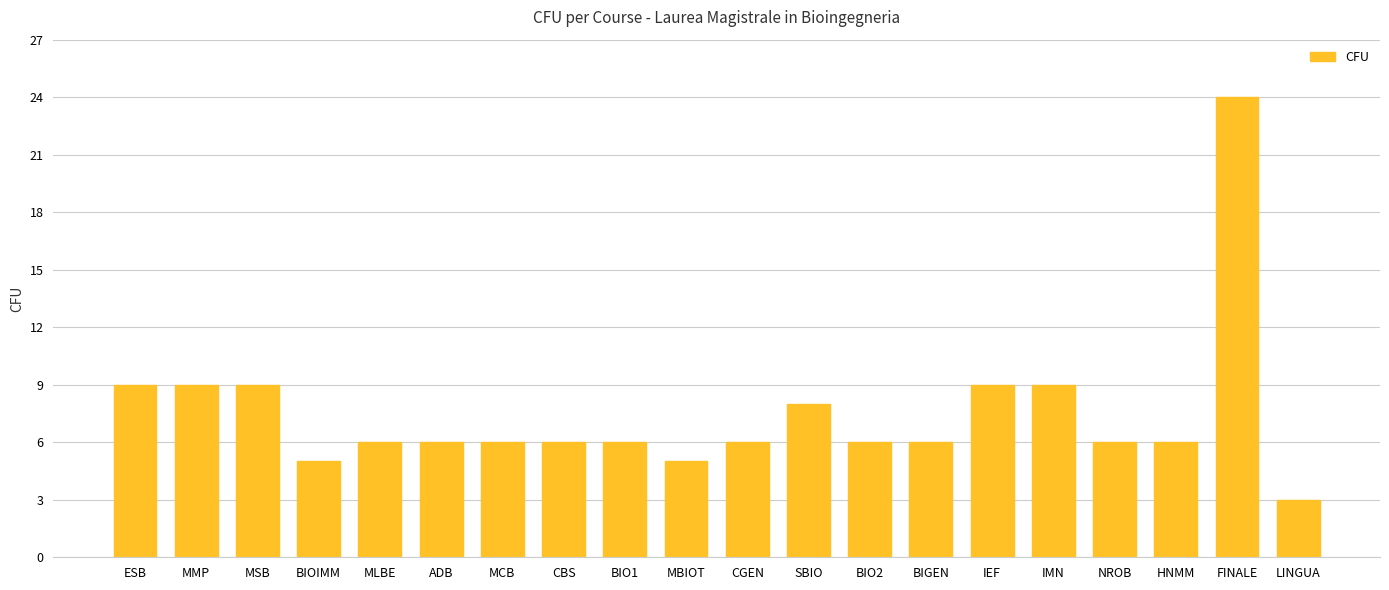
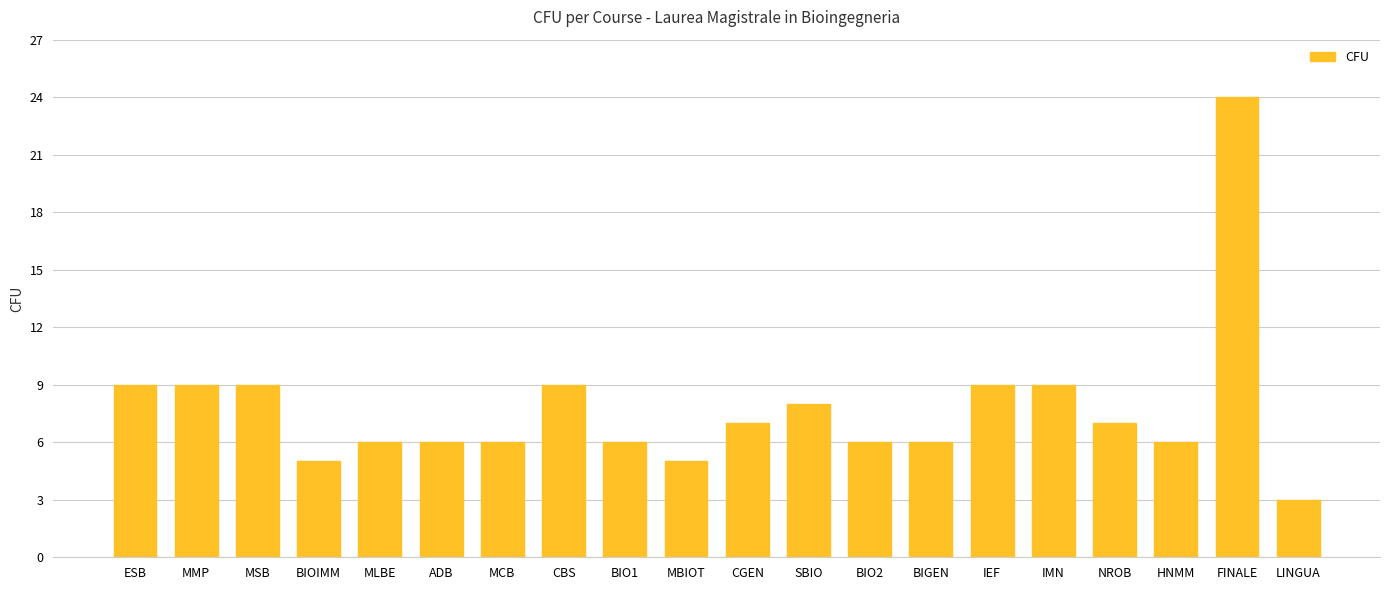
CBS: 6 -> 9
CGEN: 6 -> 7
NROB: 6 -> 7
